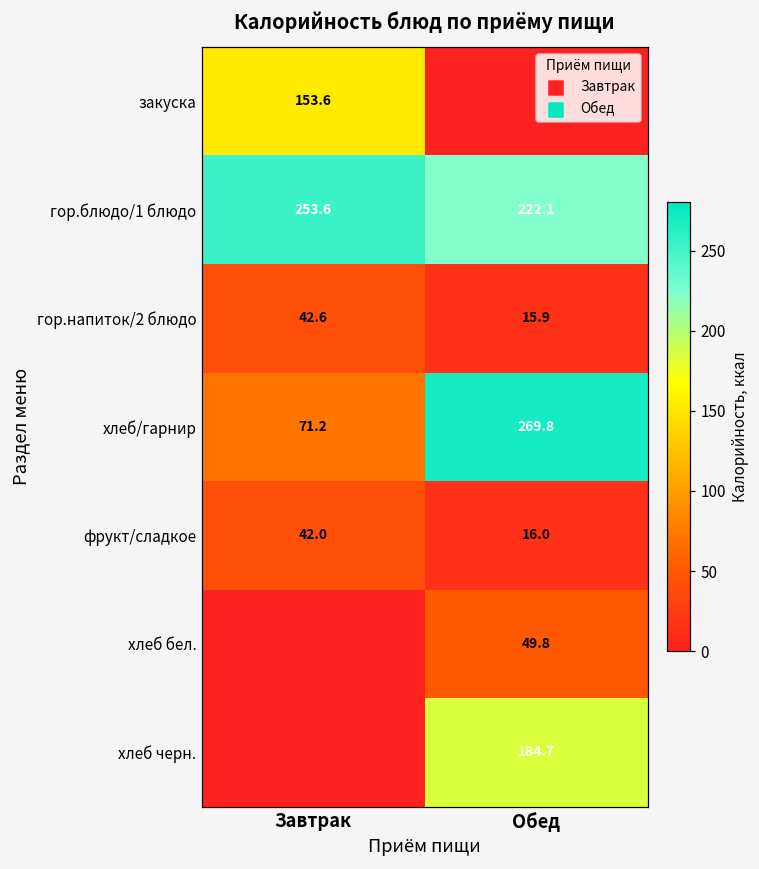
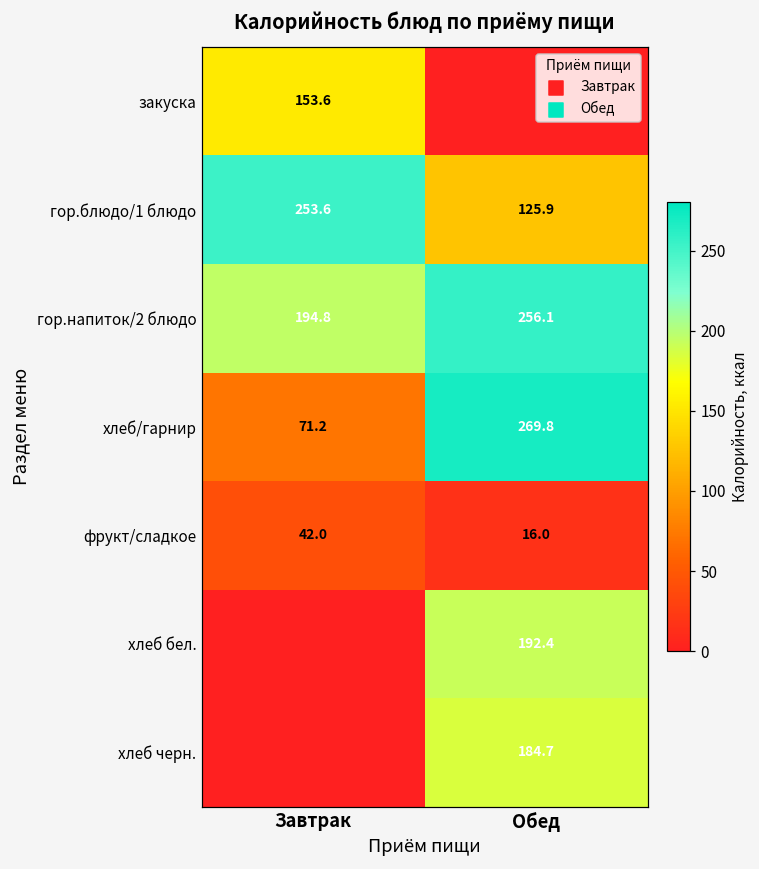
гор.блюдо/1 блюдо, Обед: 222.1 -> 125.9
гор.напиток/2 блюдо, Завтрак: 42.6 -> 194.8
гор.напиток/2 блюдо, Обед: 15.9 -> 256.1
хлеб бел., Обед: 49.8 -> 192.4
